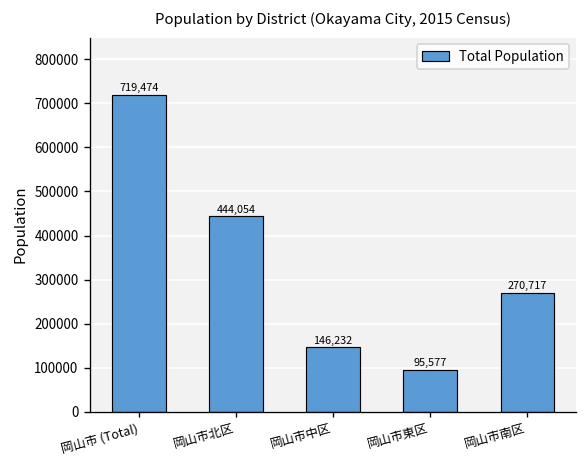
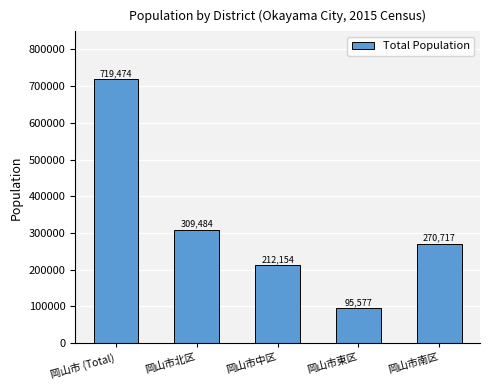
岡山市北区: 444,054 -> 309,484
岡山市中区: 146,232 -> 212,154
